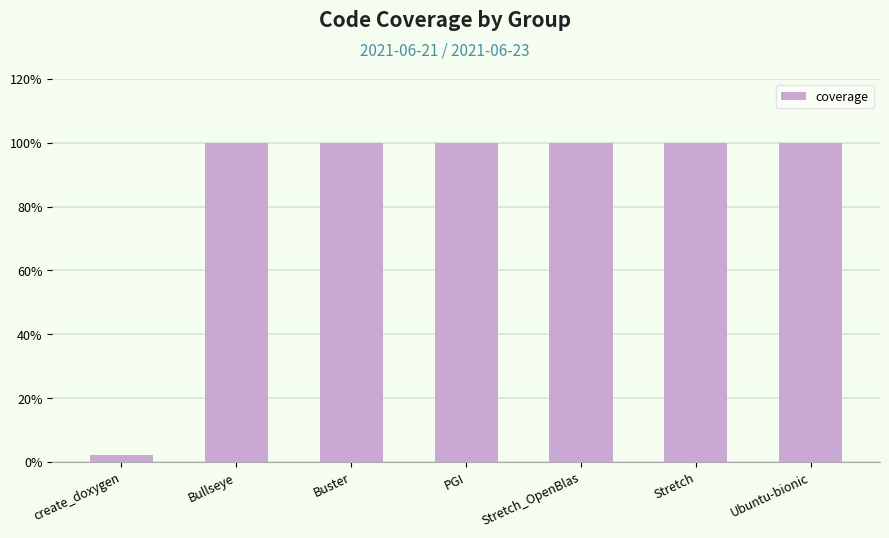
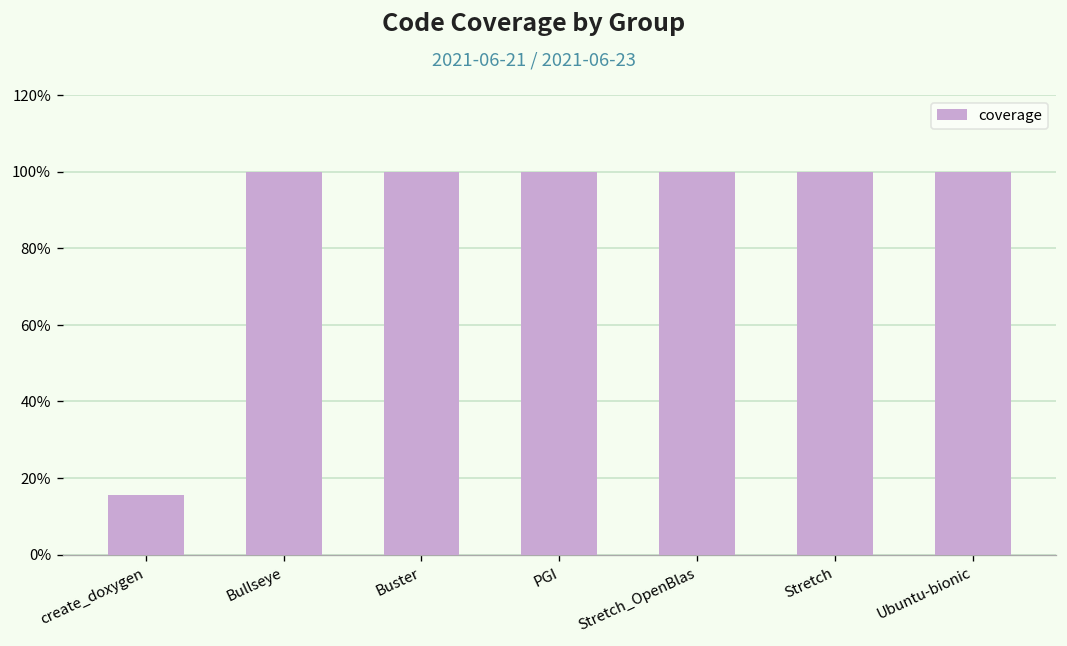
create_doxygen: 2% -> 16%
